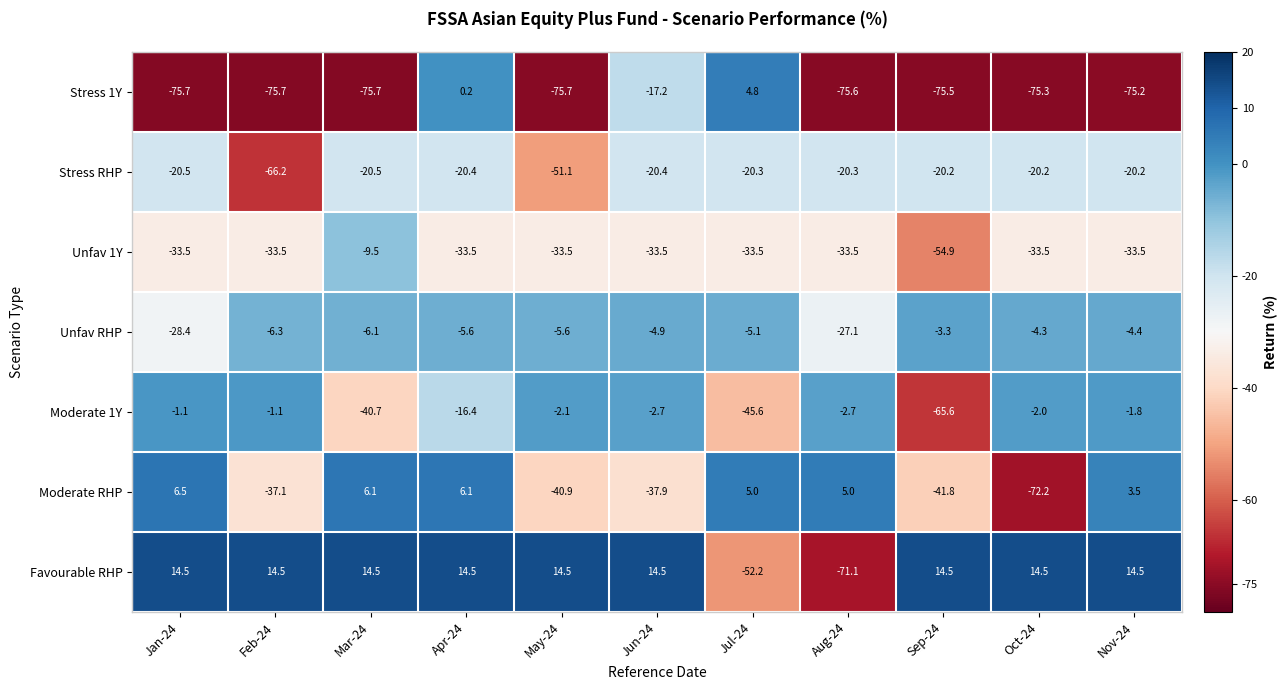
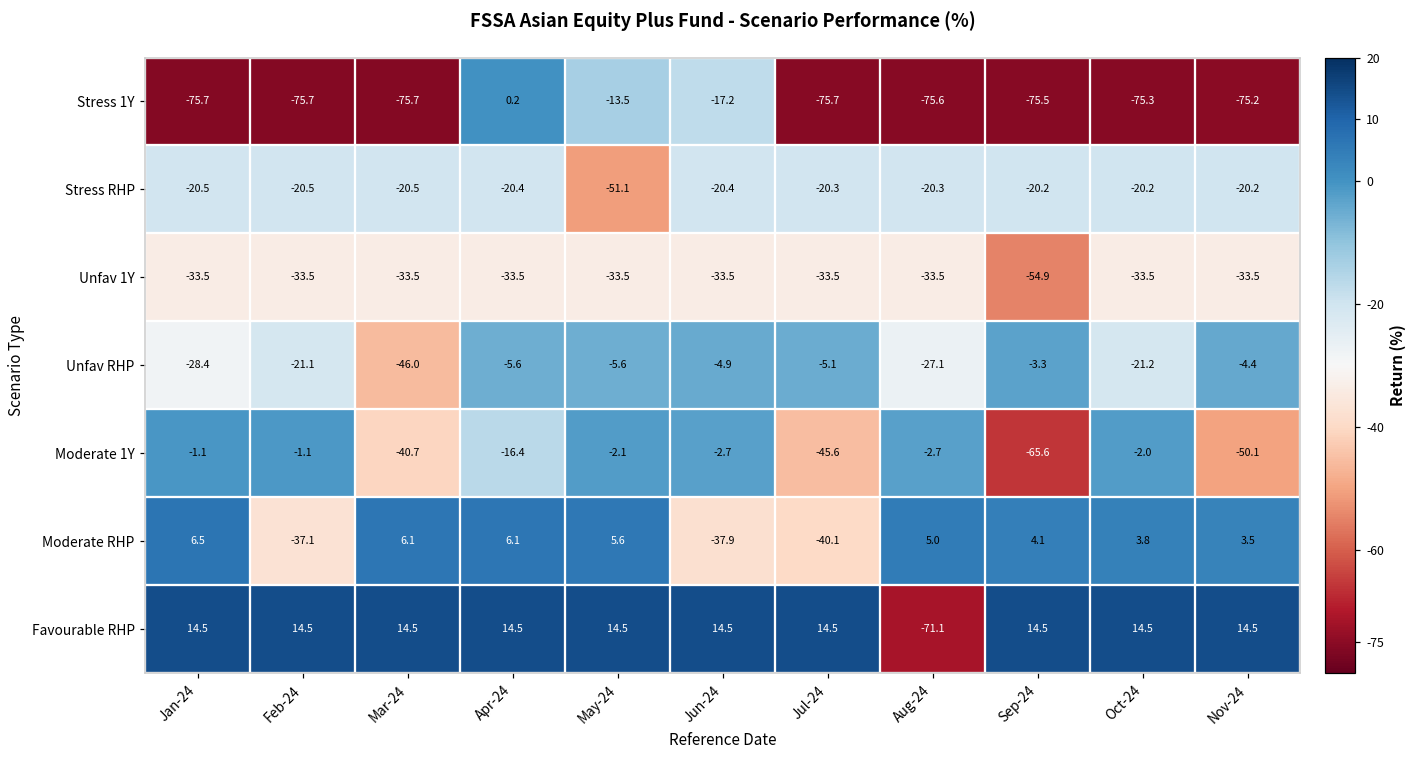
Stress 1Y, May-24: -75.7 -> -13.5
Stress 1Y, Jul-24: 4.8 -> -75.7
Stress RHP, Feb-24: -66.2 -> -20.5
Unfav 1Y, Mar-24: -9.5 -> -33.5
Unfav RHP, Feb-24: -6.3 -> -21.1
Unfav RHP, Mar-24: -6.1 -> -46.0
Unfav RHP, Oct-24: -4.3 -> -21.2
Moderate 1Y, Nov-24: -1.8 -> -50.1
Moderate RHP, May-24: -40.9 -> 5.6
Moderate RHP, Jul-24: 5.0 -> -40.1
Moderate RHP, Sep-24: -41.8 -> 4.1
Moderate RHP, Oct-24: -72.2 -> 3.8
Favourable RHP, Jul-24: -52.2 -> 14.5
